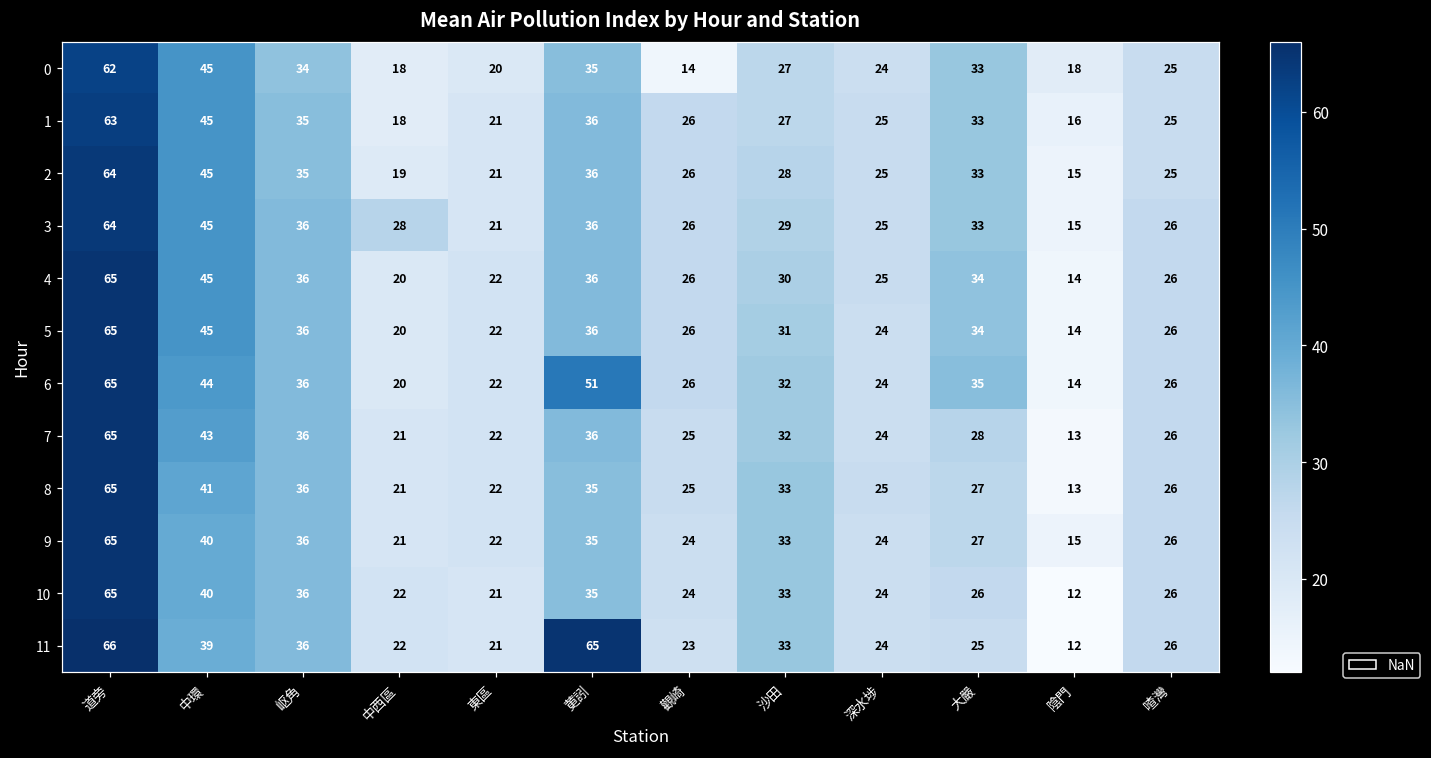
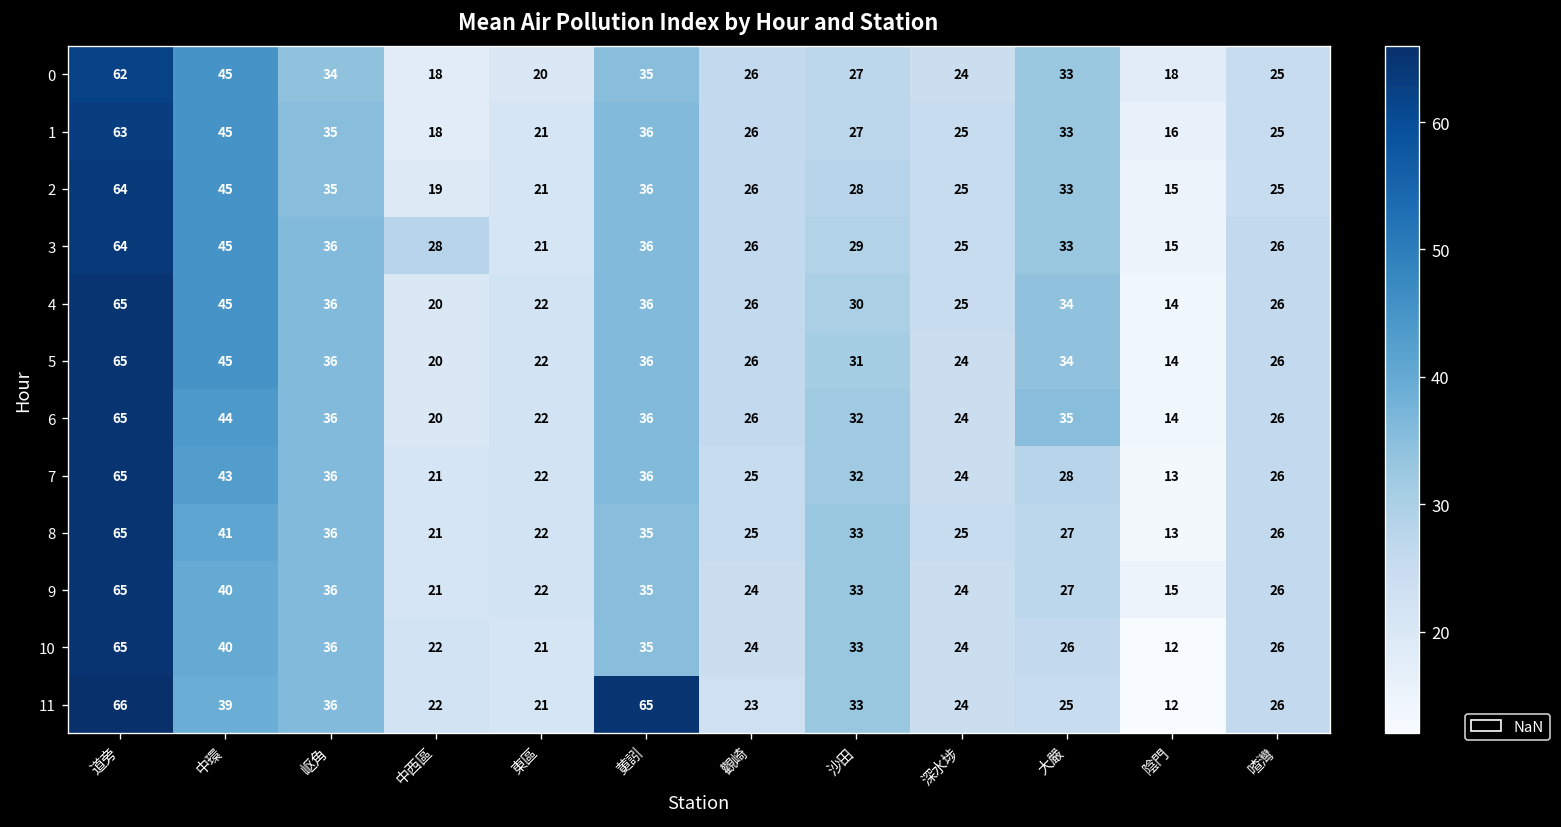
0, 觀崎: 14 -> 26
6, 莄訠: 51 -> 36
